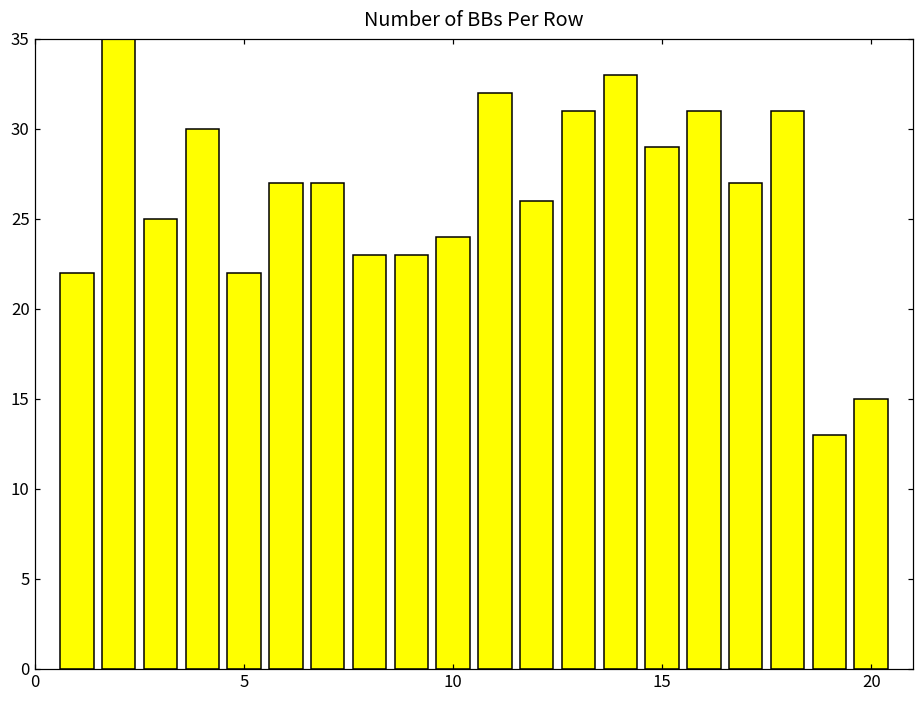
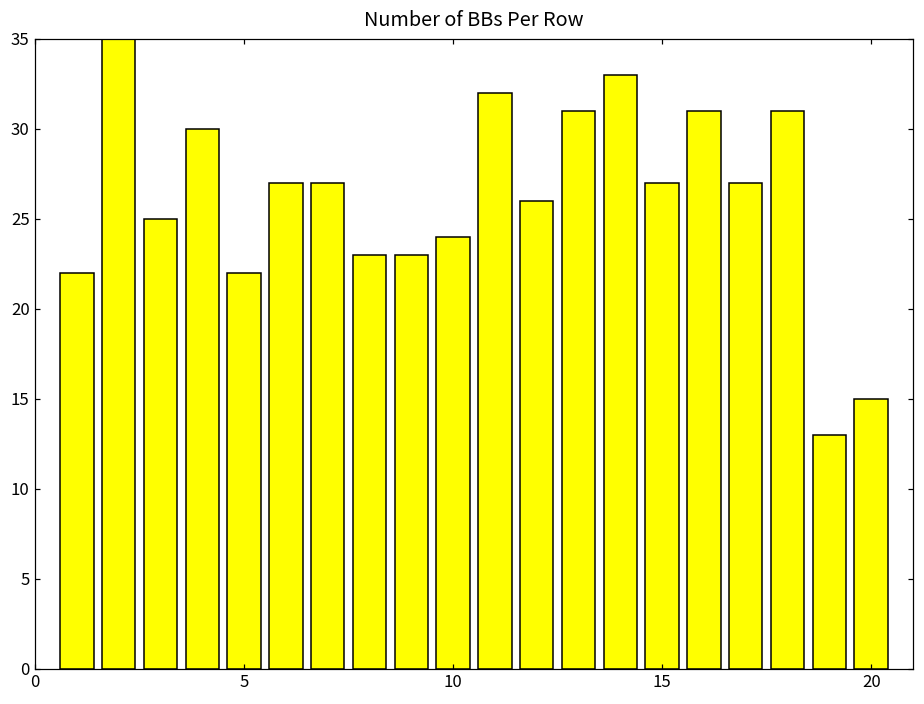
15: 29 -> 27
